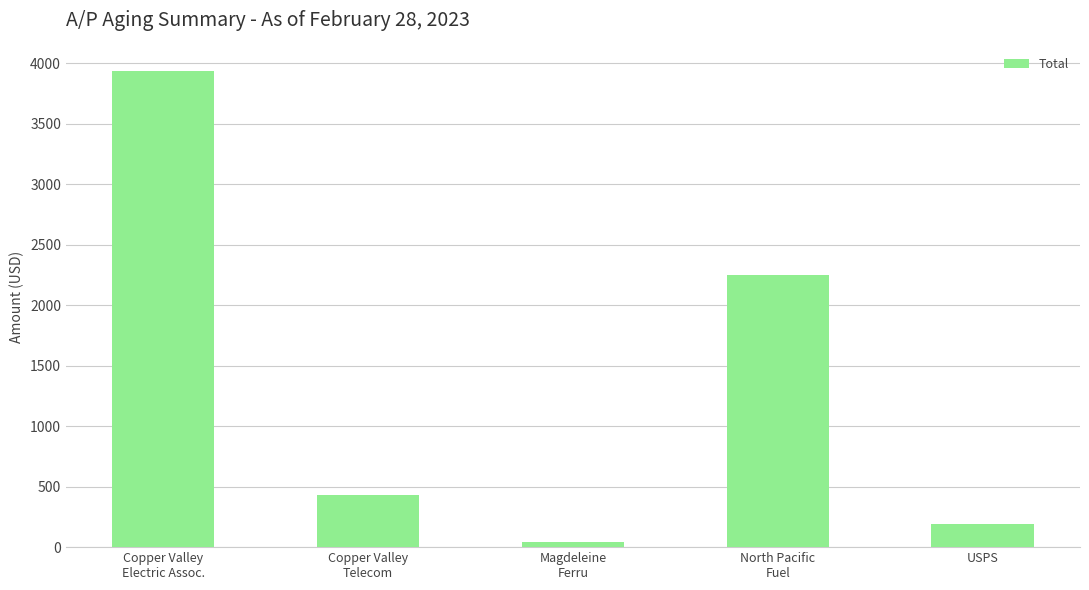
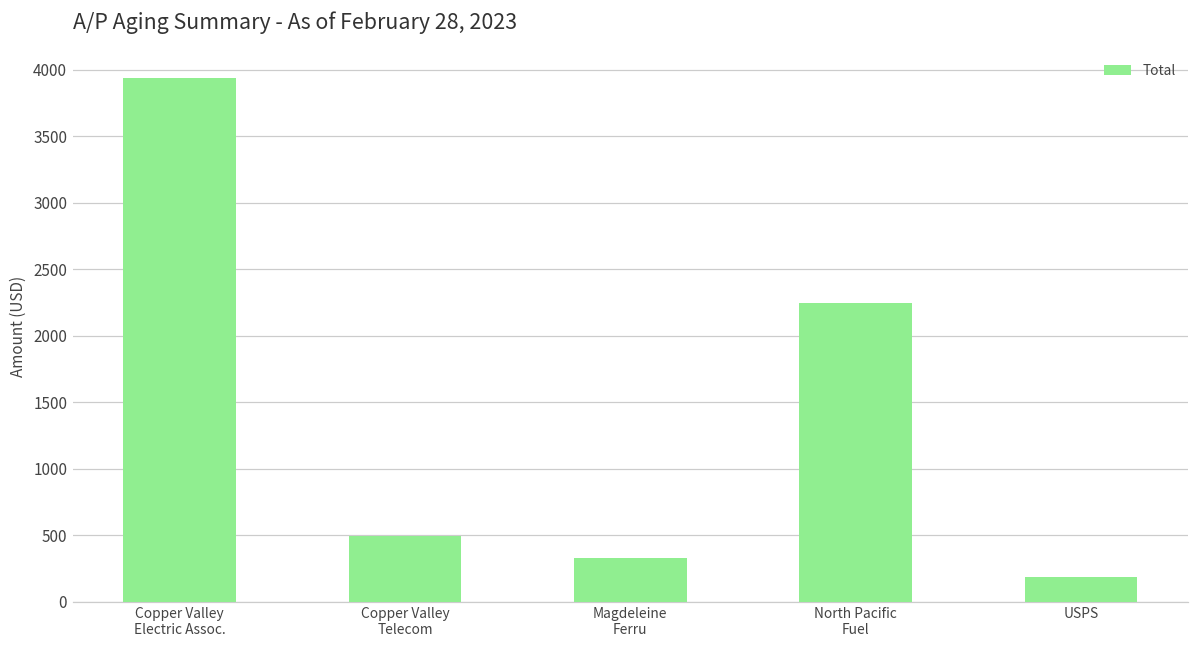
Copper Valley Telecom: 430 -> 500
Magdeleine Ferru: 40 -> 330
